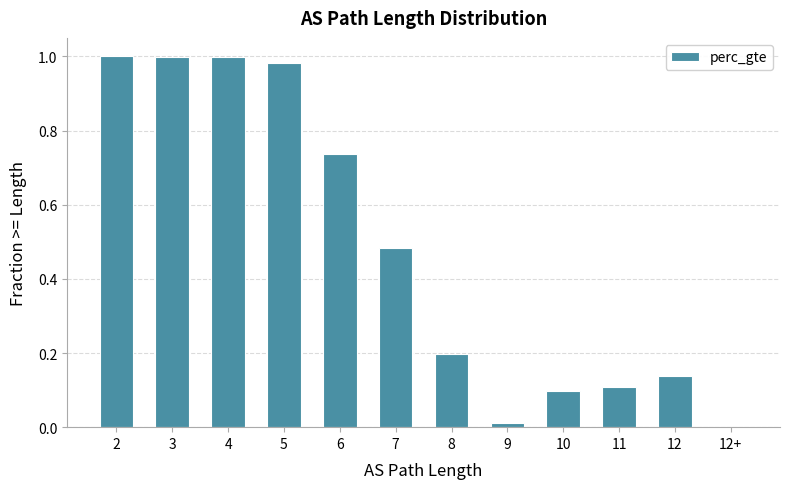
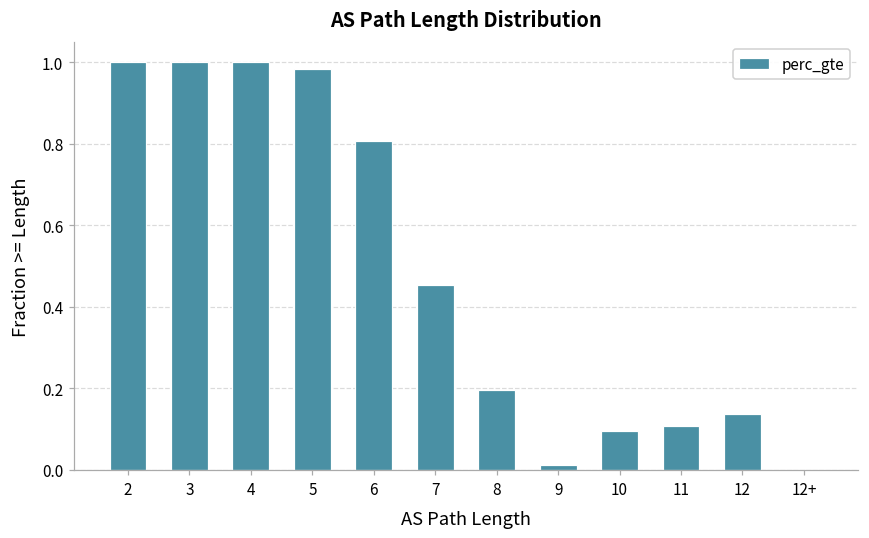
6: 0.74 -> 0.81
7: 0.48 -> 0.45
